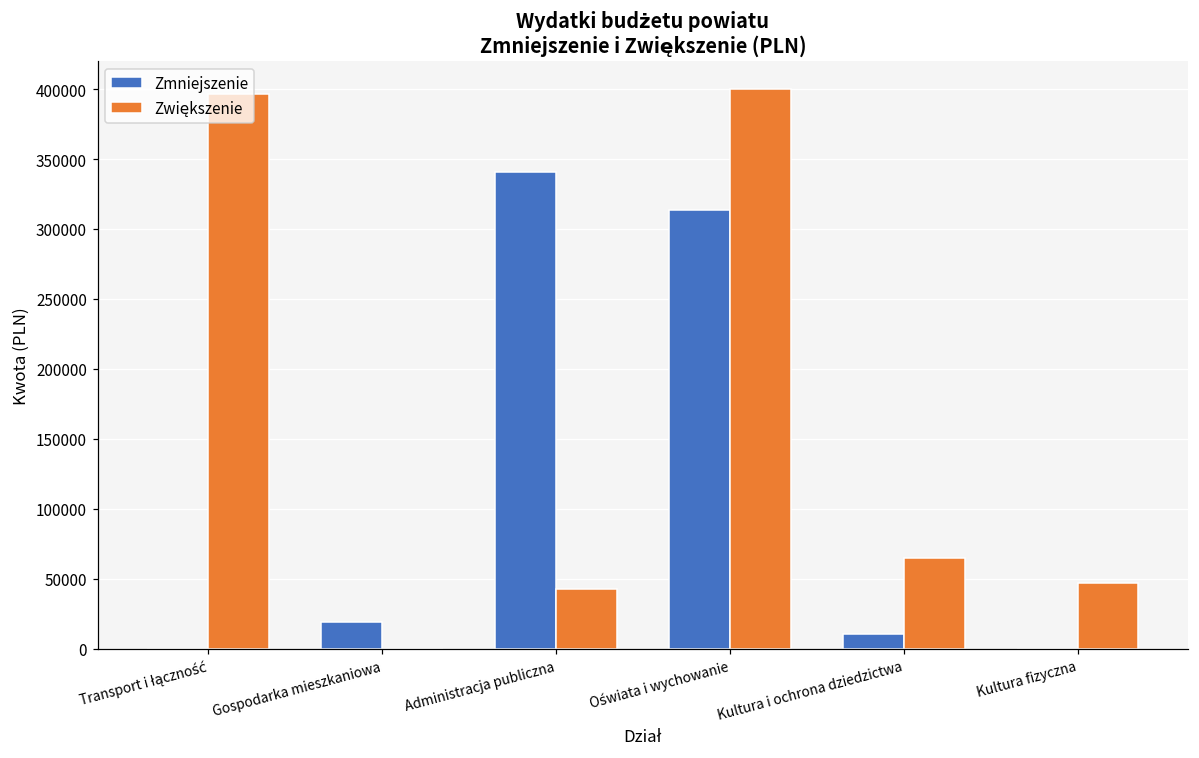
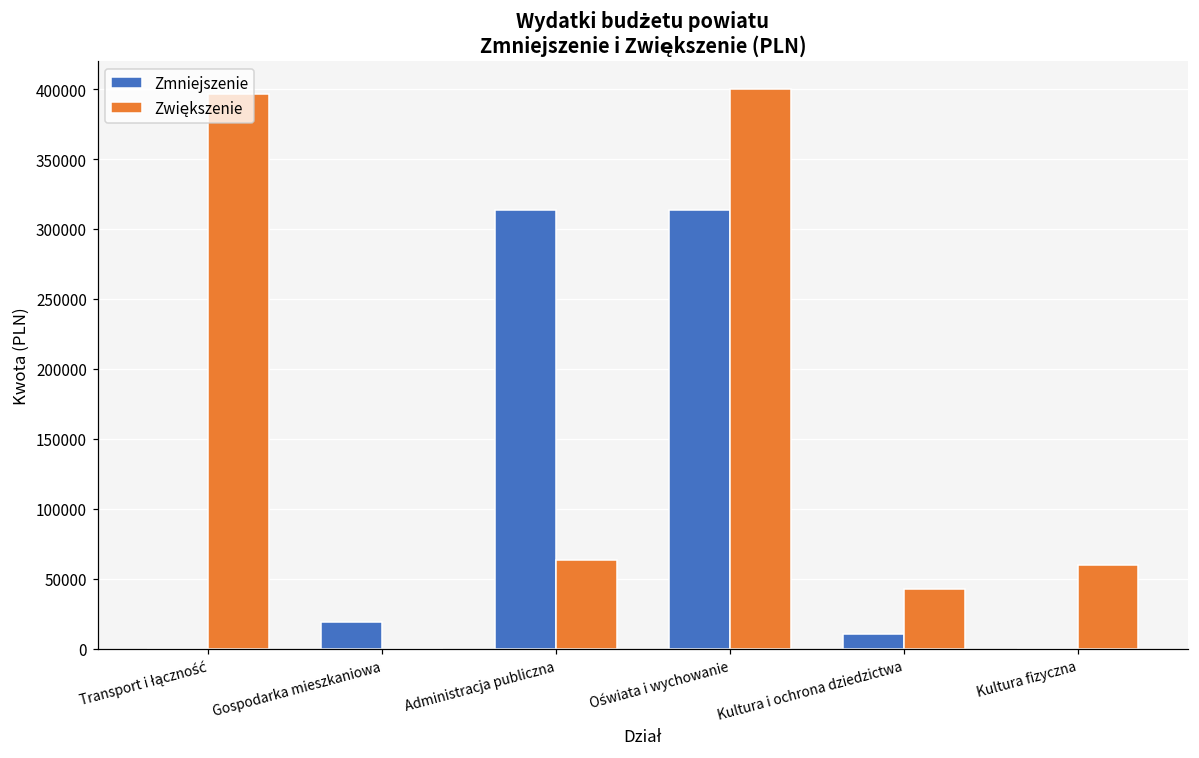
Zmniejszenie, Administracja publiczna: 341000 -> 313000
Zwiększenie, Administracja publiczna: 42000 -> 63000
Zwiększenie, Kultura i ochrona dziedzictwa: 65000 -> 43000
Zwiększenie, Kultura fizyczna: 47000 -> 60000
